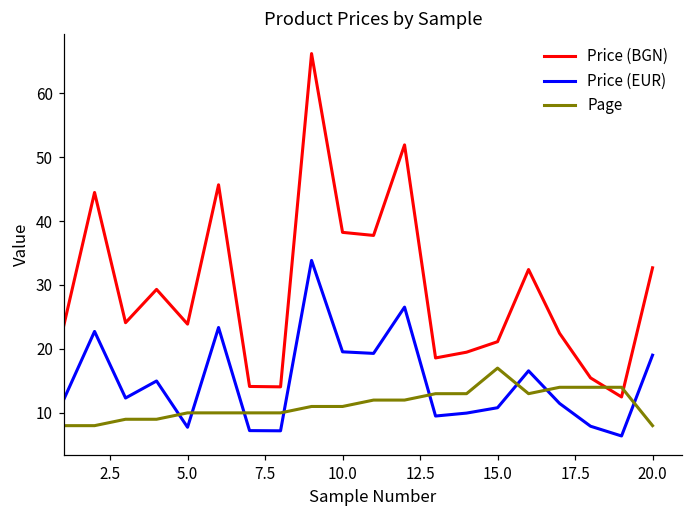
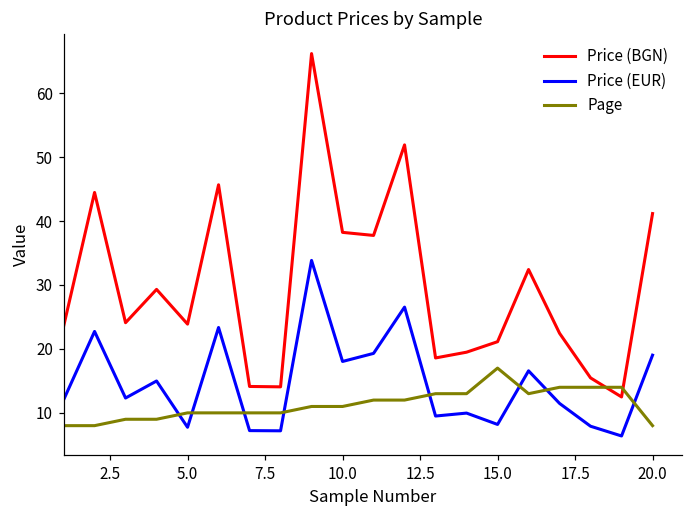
Price (EUR), 10.0: 20 -> 18
Price (EUR), 15.0: 11 -> 8
Price (BGN), 20.0: 33 -> 41
